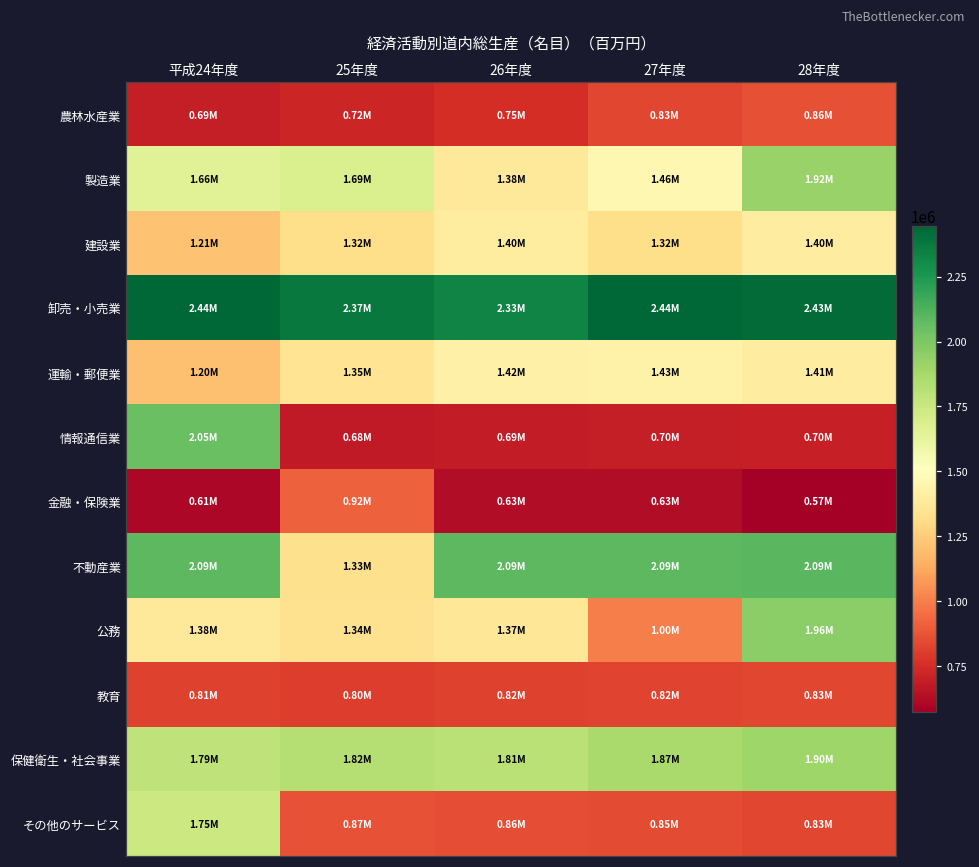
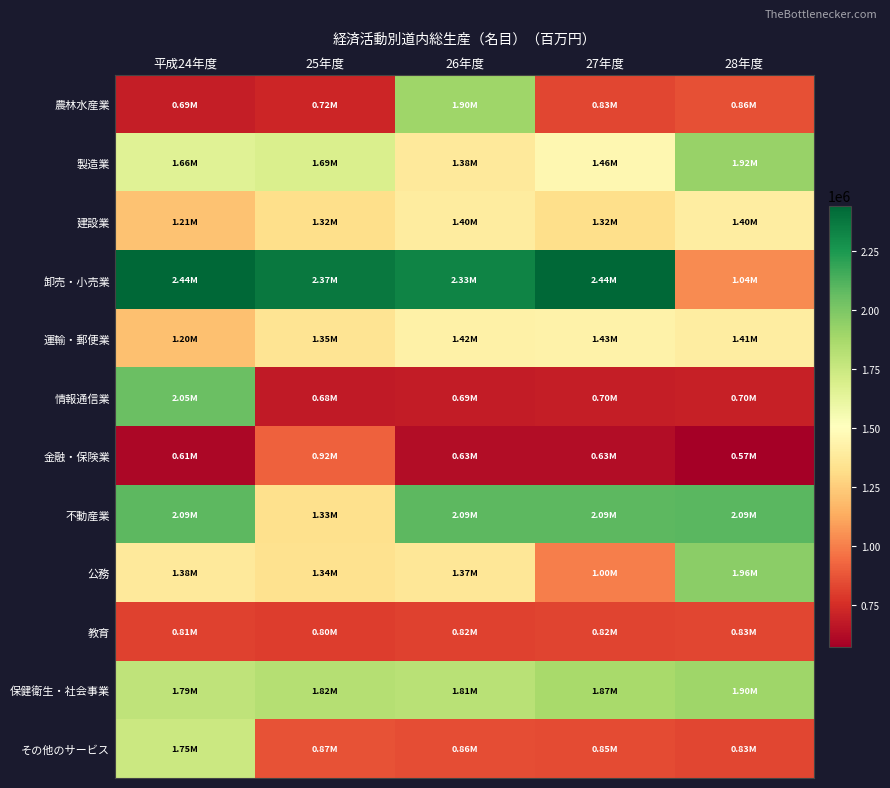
農林水産業, 26年度: 0.75M -> 1.90M
卸売・小売業, 28年度: 2.43M -> 1.04M
